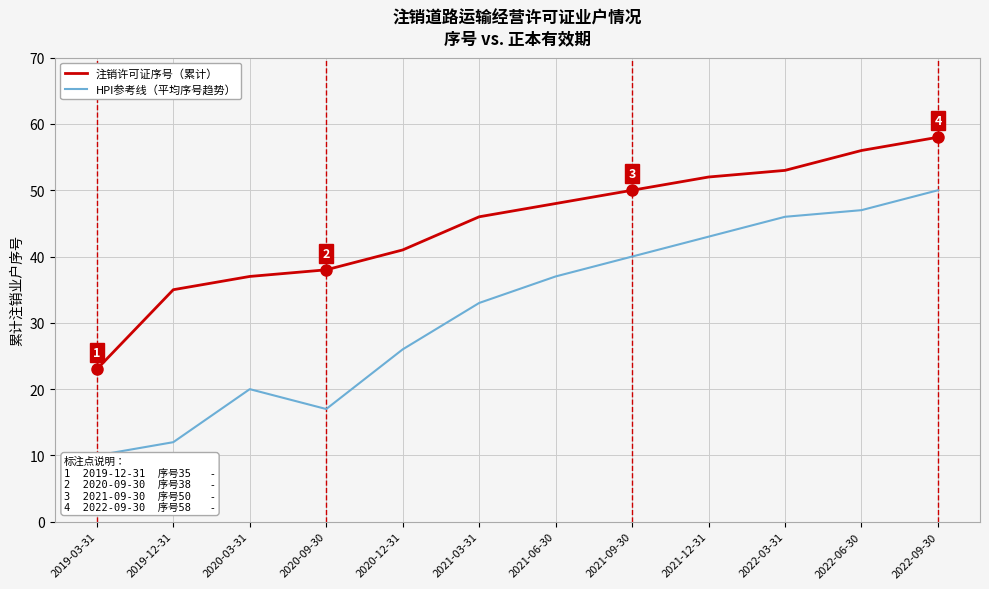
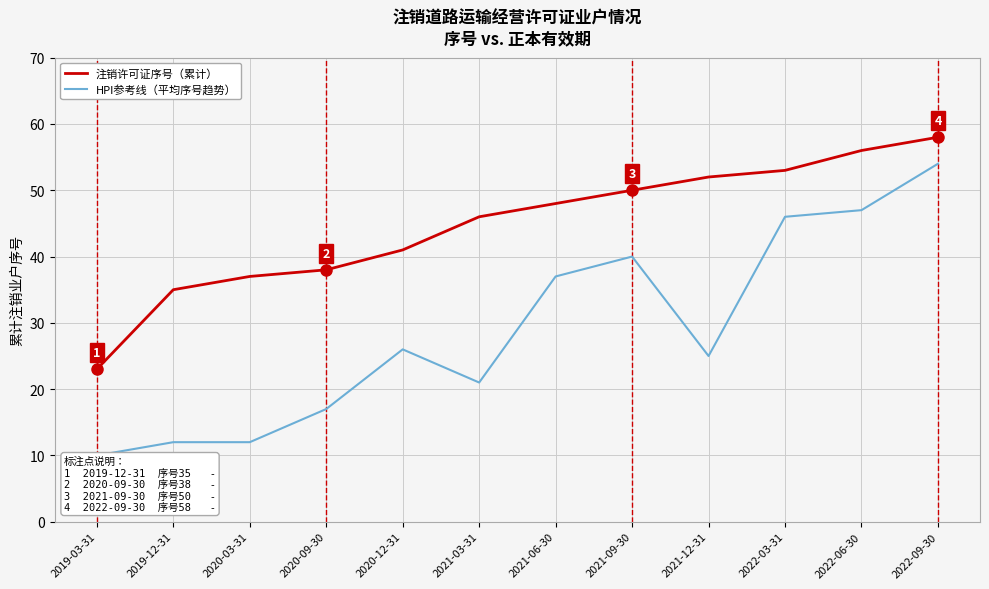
HPI参考线（平均序号趋势）, 2020-03-31: 20 -> 12
HPI参考线（平均序号趋势）, 2021-03-31: 33 -> 21
HPI参考线（平均序号趋势）, 2021-12-31: 43 -> 25
HPI参考线（平均序号趋势）, 2022-09-30: 50 -> 54
